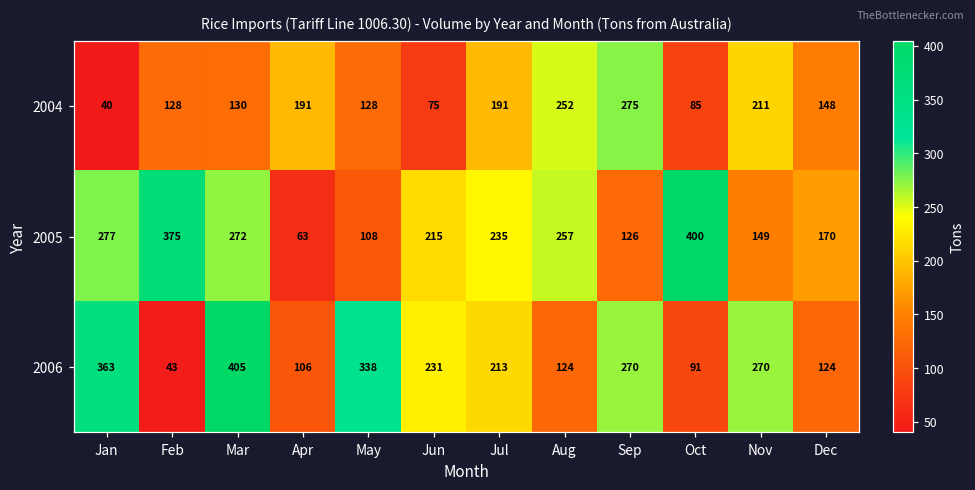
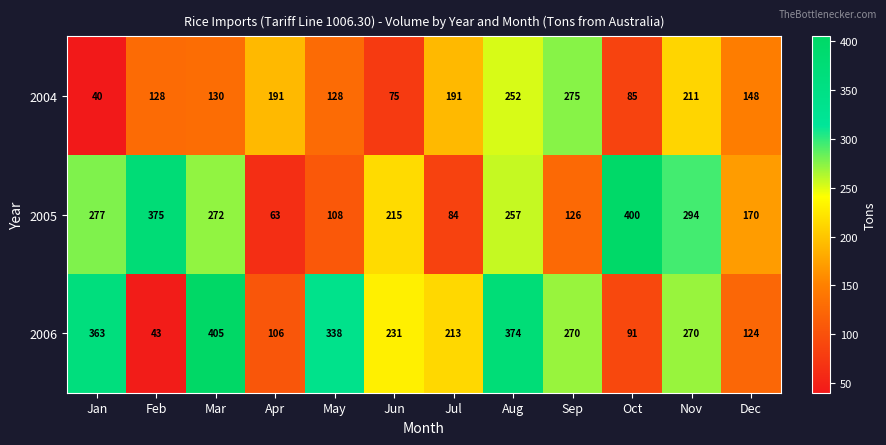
2005, Jul: 235 -> 84
2005, Nov: 149 -> 294
2006, Aug: 124 -> 374
